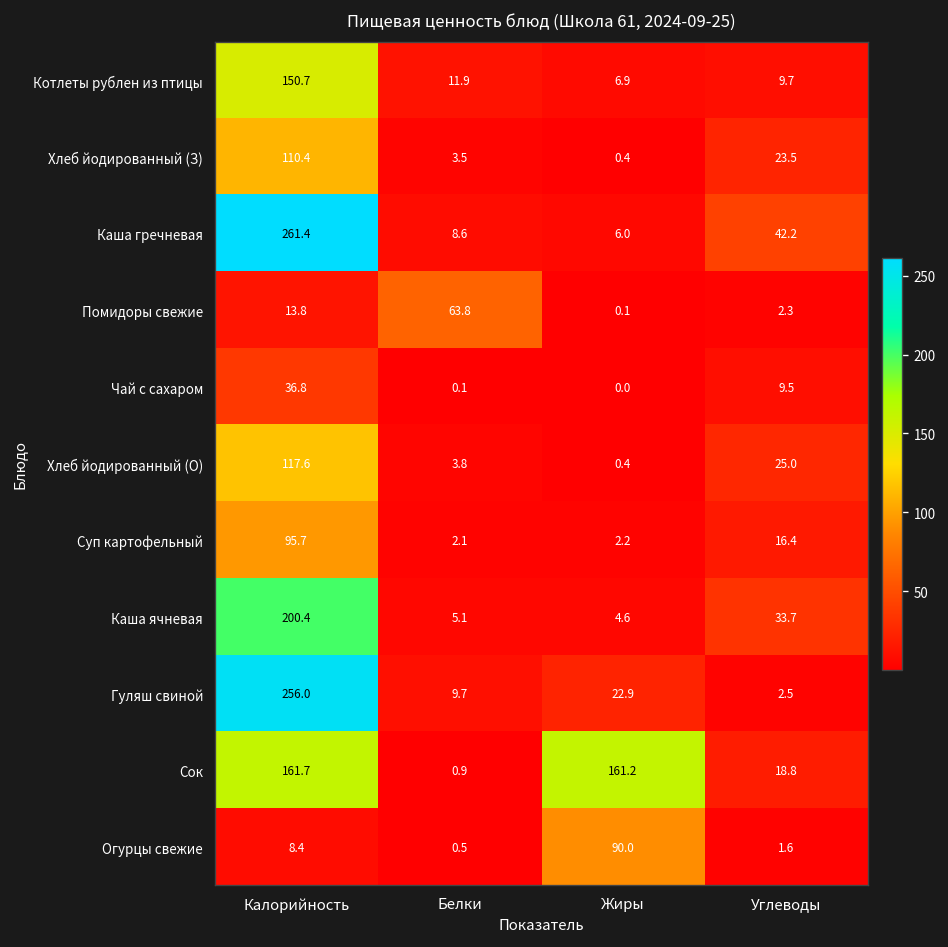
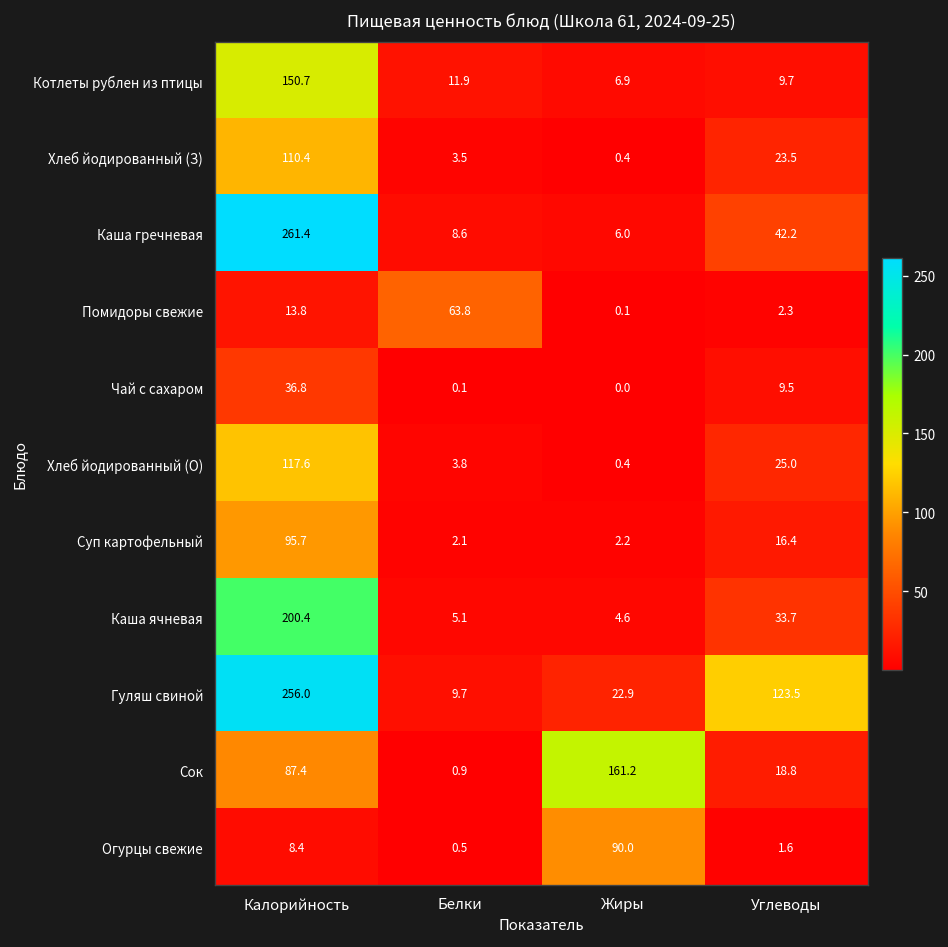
Гуляш свиной, Углеводы: 2.5 -> 123.5
Сок, Калорийность: 161.7 -> 87.4
